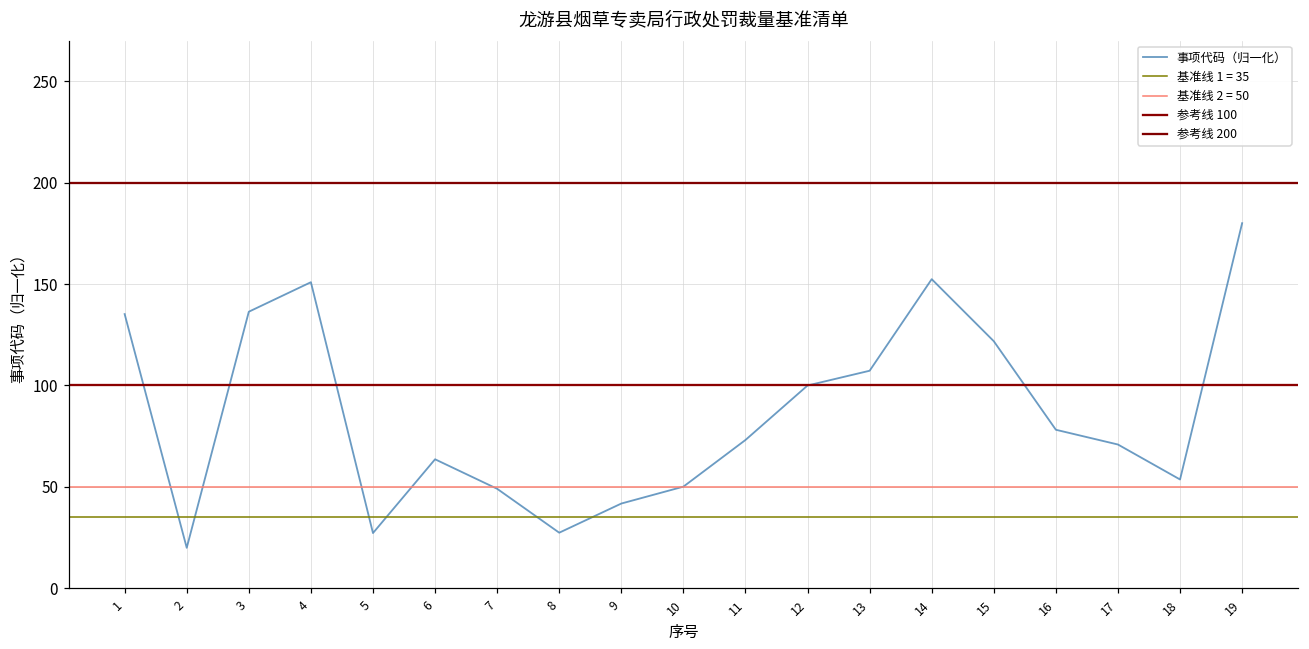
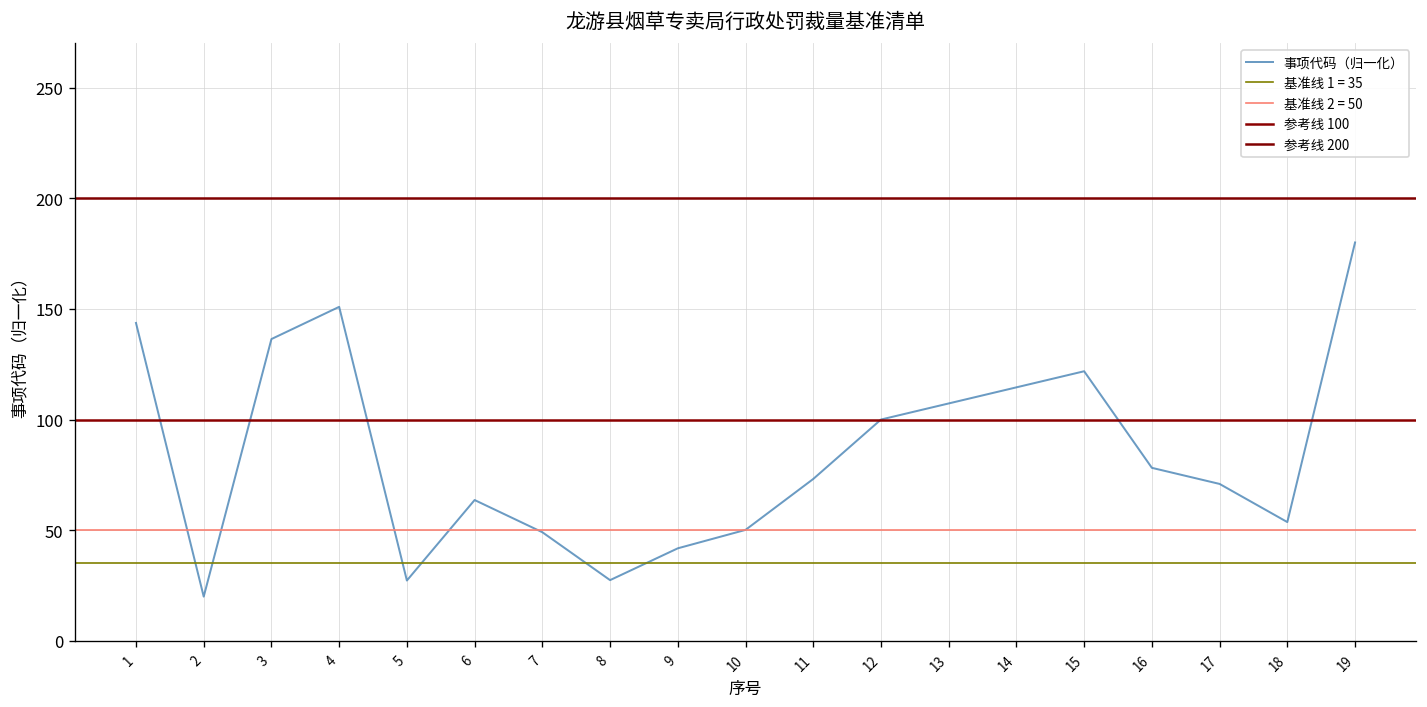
1: 135 -> 144
14: 152 -> 115
